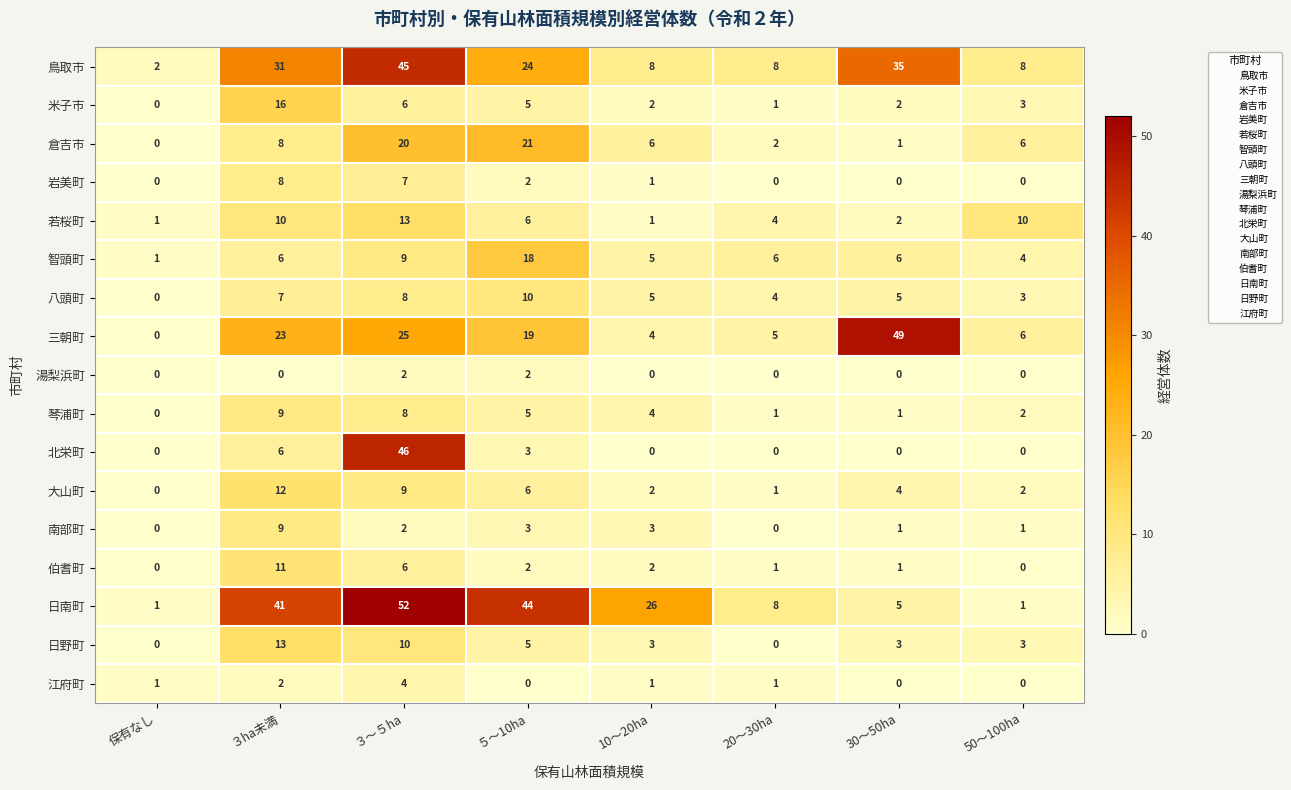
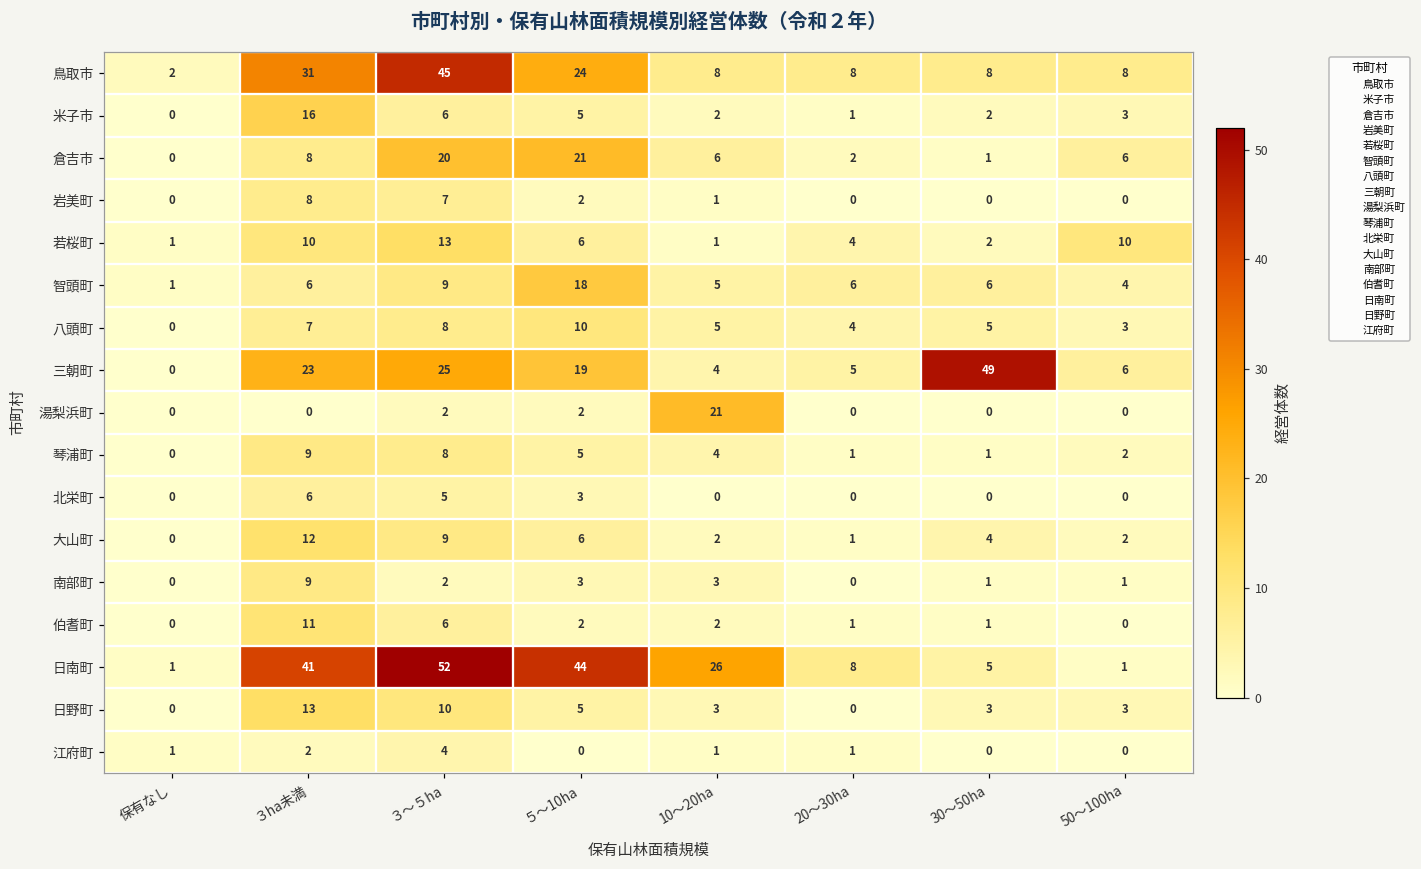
鳥取市, 30～50ha: 35 -> 8
湯梨浜町, 10～20ha: 0 -> 21
北栄町, ３～５ha: 46 -> 5
